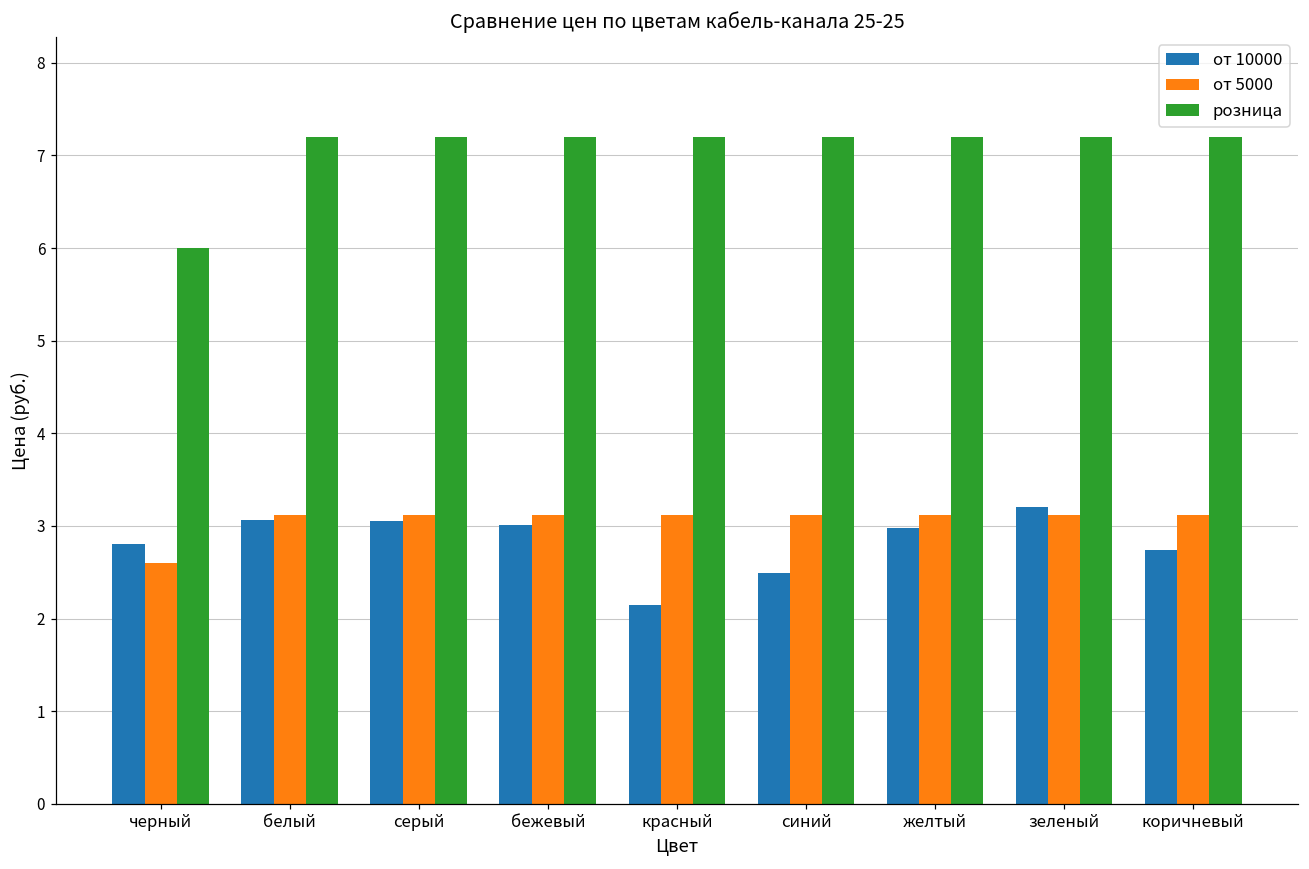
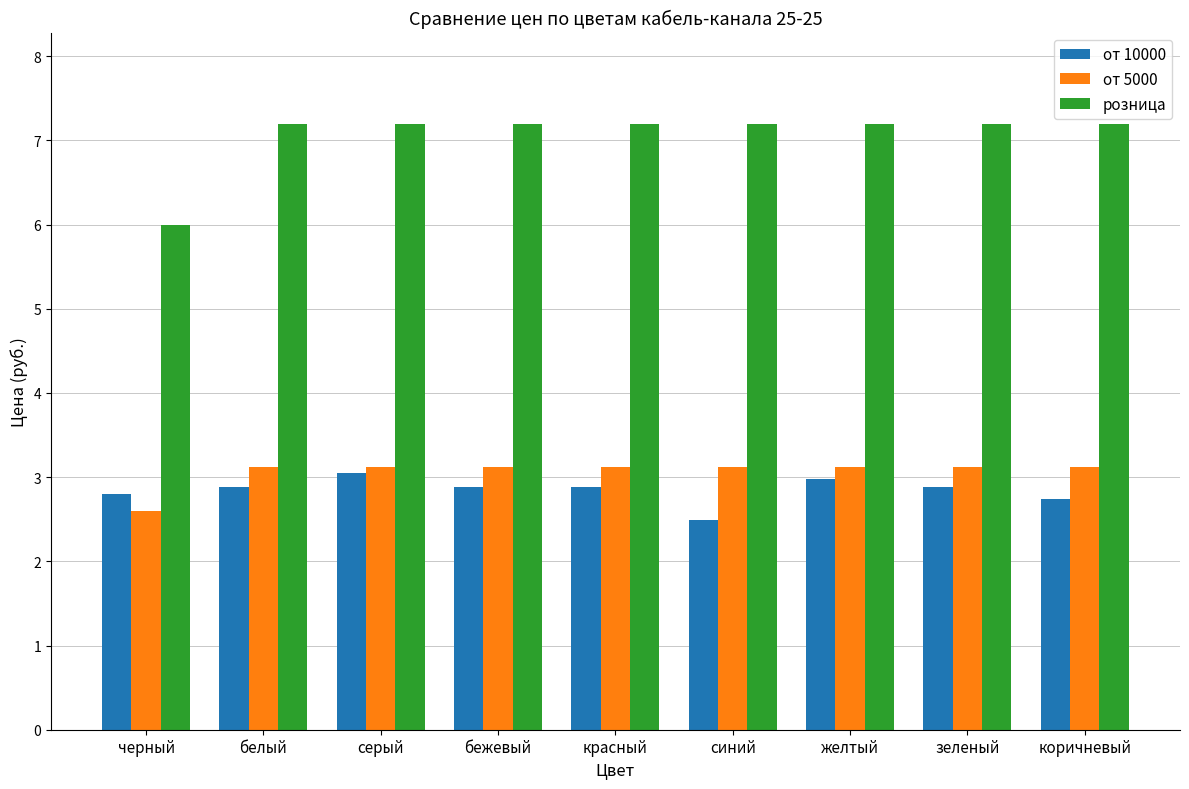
от 10000, белый: 3.1 -> 2.9
от 10000, бежевый: 3.0 -> 2.9
от 10000, красный: 2.2 -> 2.9
от 10000, зеленый: 3.2 -> 2.9
